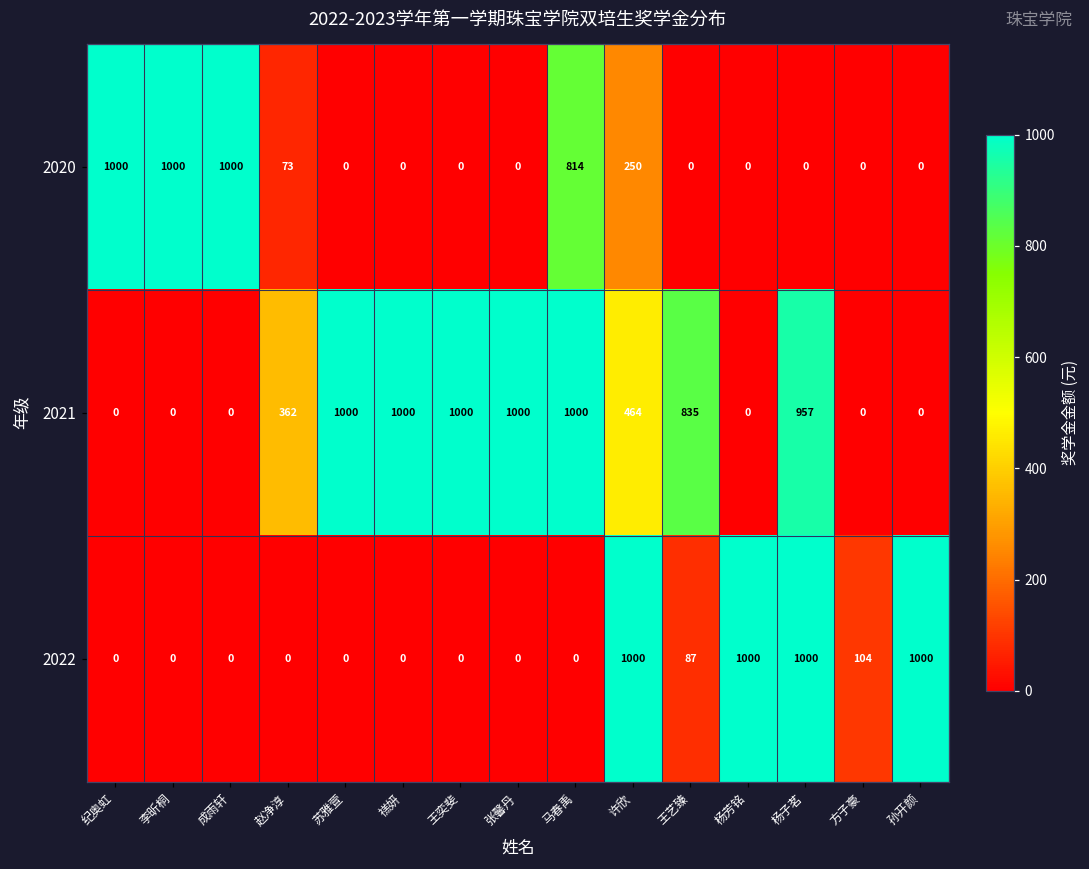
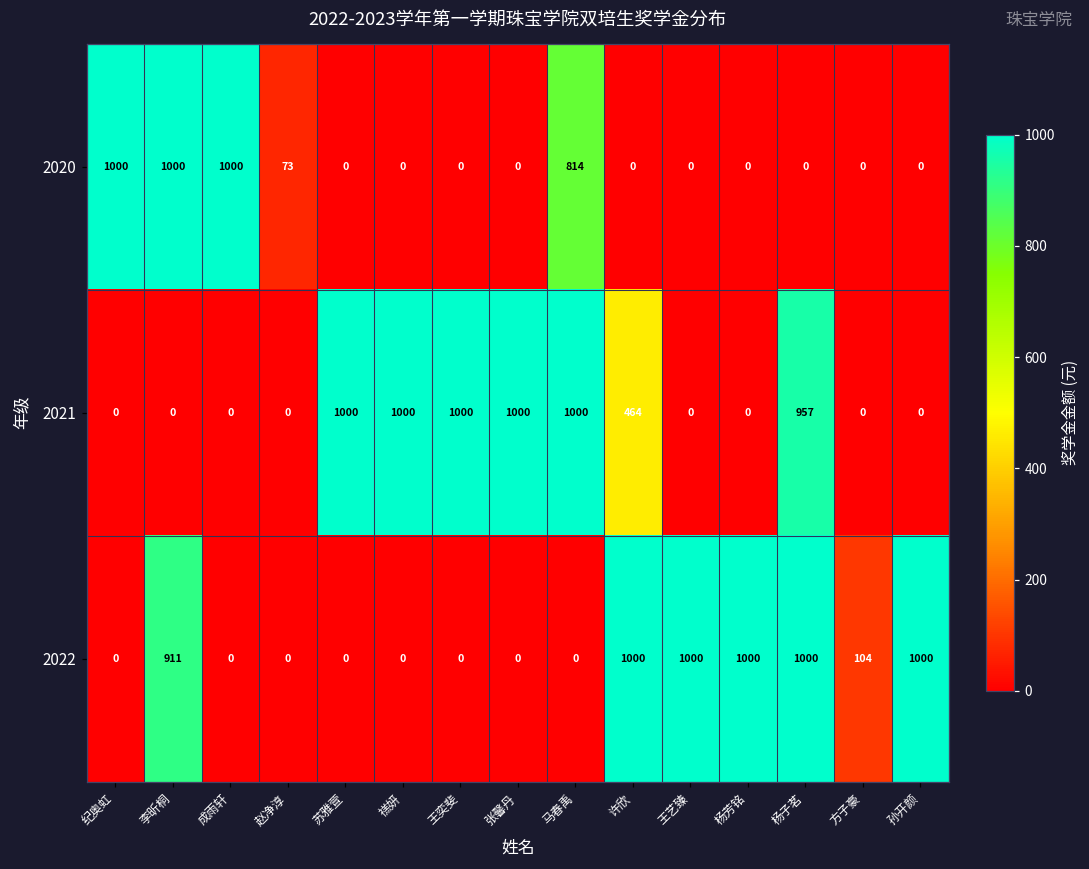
2020, 许欣: 250 -> 0
2021, 赵净淳: 362 -> 0
2021, 王艺臻: 835 -> 0
2022, 李昕桐: 0 -> 911
2022, 王艺臻: 87 -> 1000
